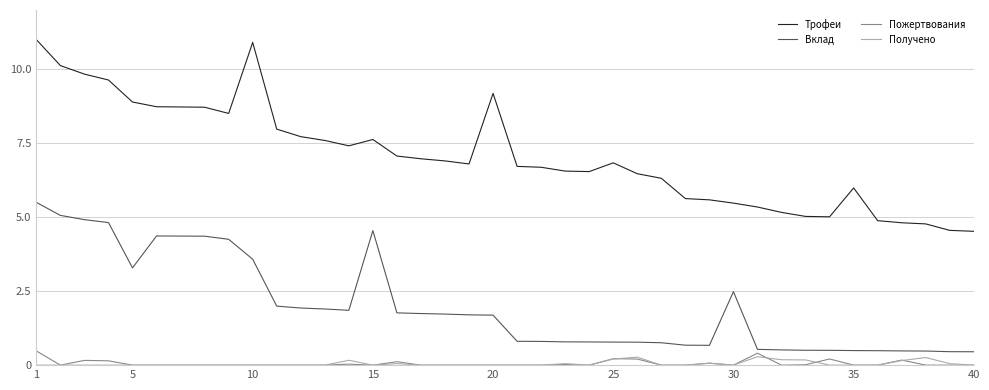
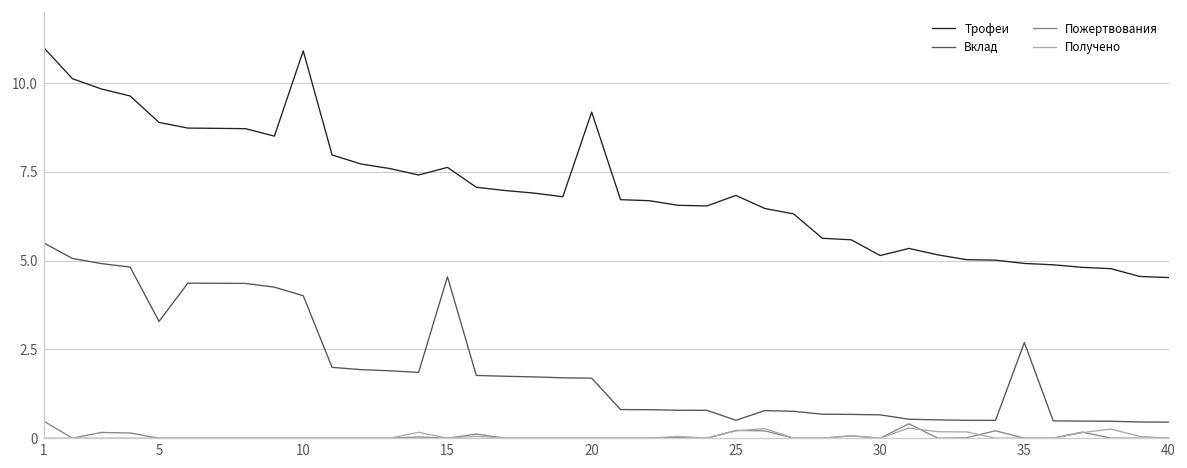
Вклад, 10: 3.6 -> 4.0
Вклад, 25: 0.8 -> 0.5
Трофеи, 30: 5.5 -> 5.1
Вклад, 30: 2.5 -> 0.7
Трофеи, 35: 6.0 -> 4.9
Вклад, 35: 0.5 -> 2.7
